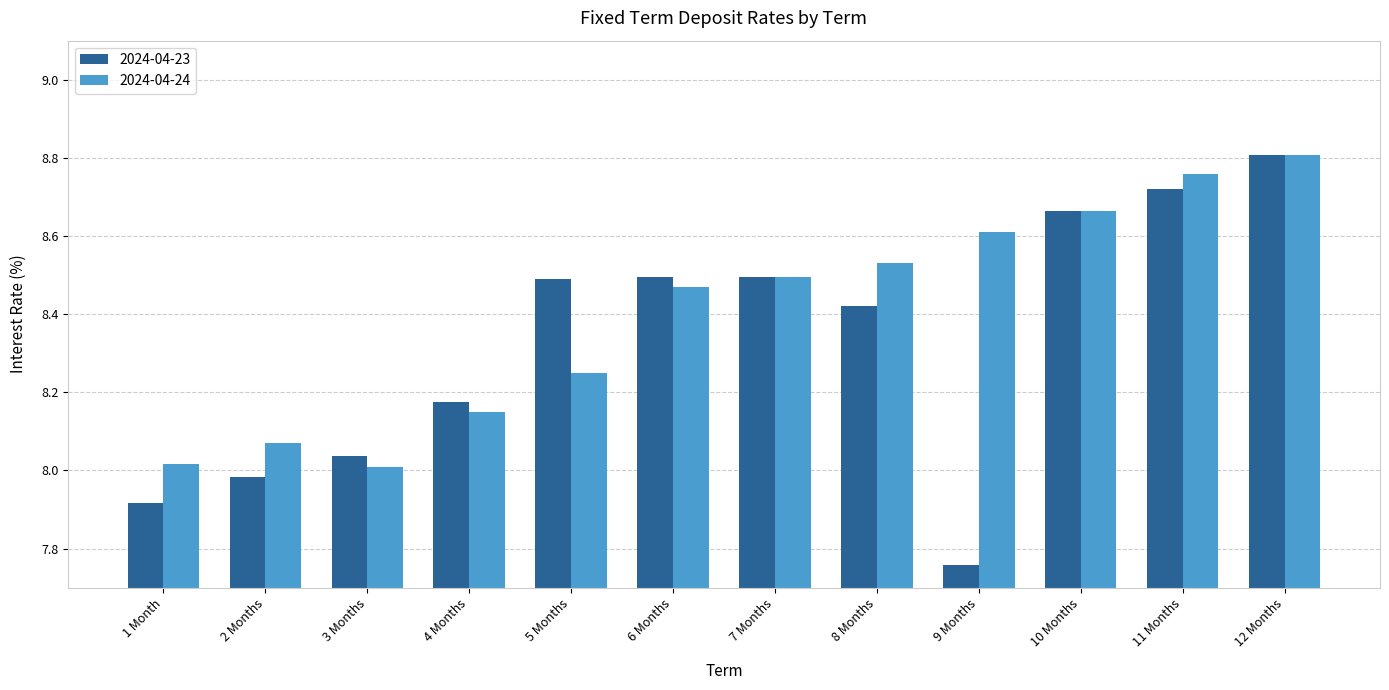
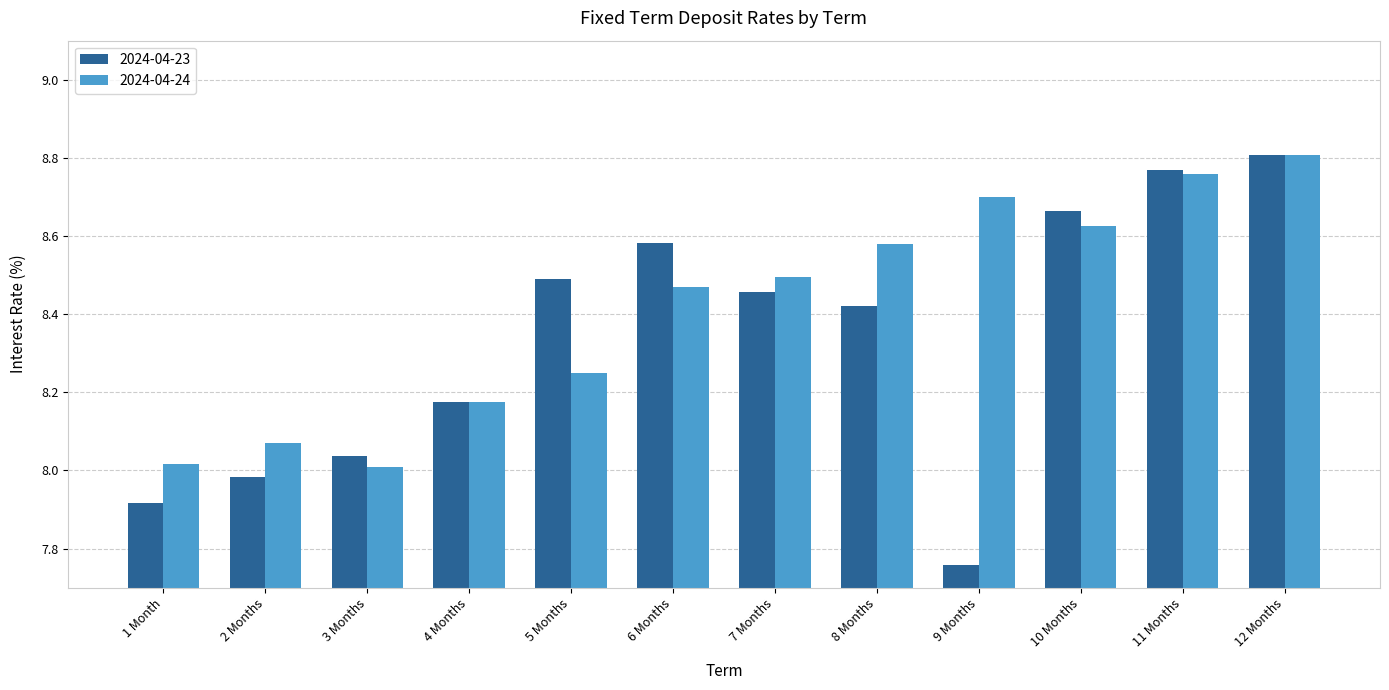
2024-04-24, 4 Months: 8.15 -> 8.18
2024-04-23, 6 Months: 8.50 -> 8.58
2024-04-23, 7 Months: 8.50 -> 8.46
2024-04-24, 8 Months: 8.53 -> 8.58
2024-04-24, 9 Months: 8.61 -> 8.70
2024-04-24, 10 Months: 8.67 -> 8.63
2024-04-23, 11 Months: 8.72 -> 8.77
